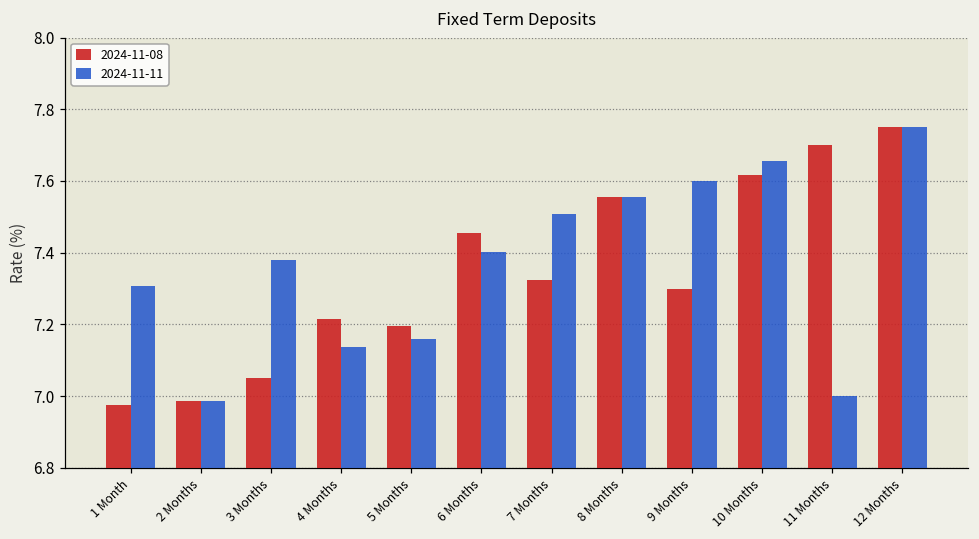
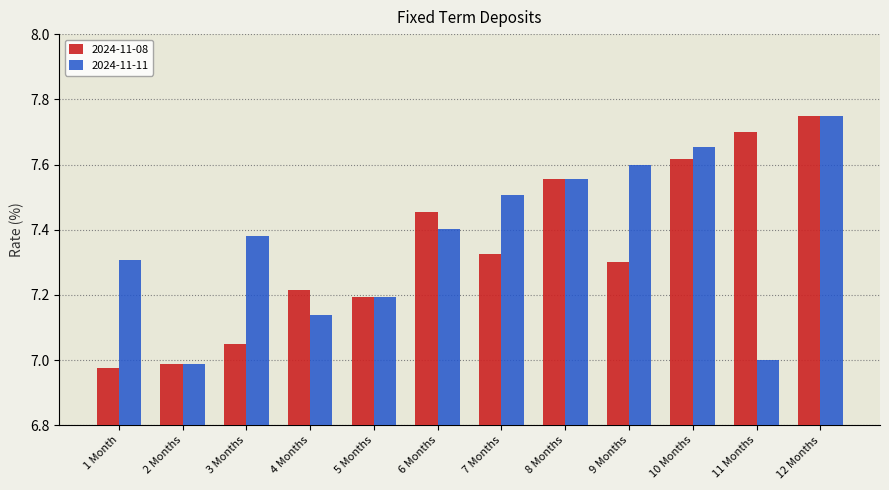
2024-11-11, 5 Months: 7.16 -> 7.20
